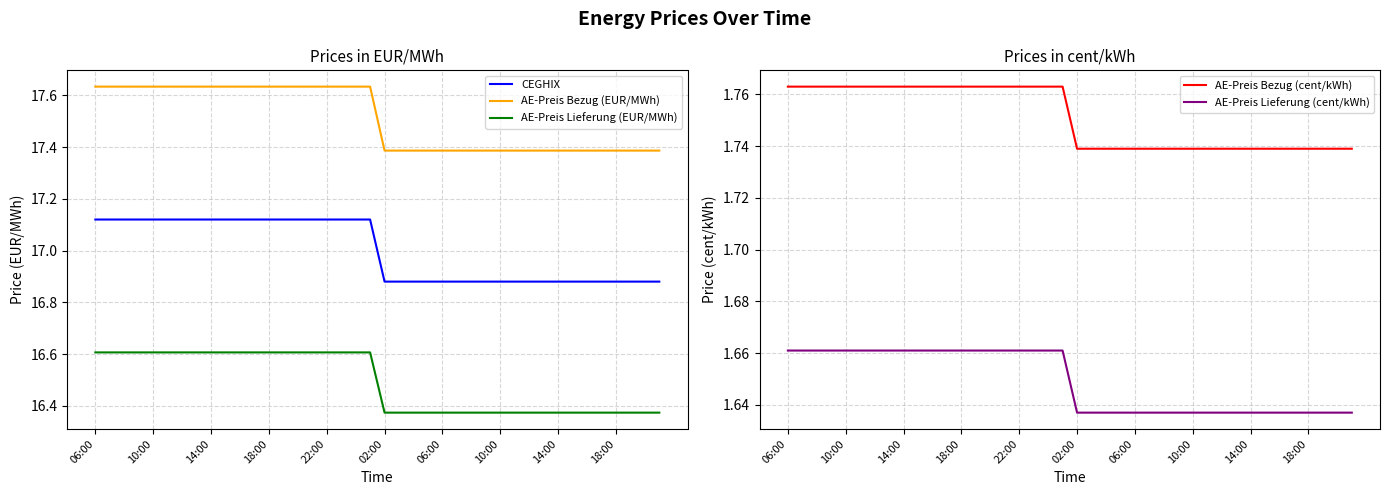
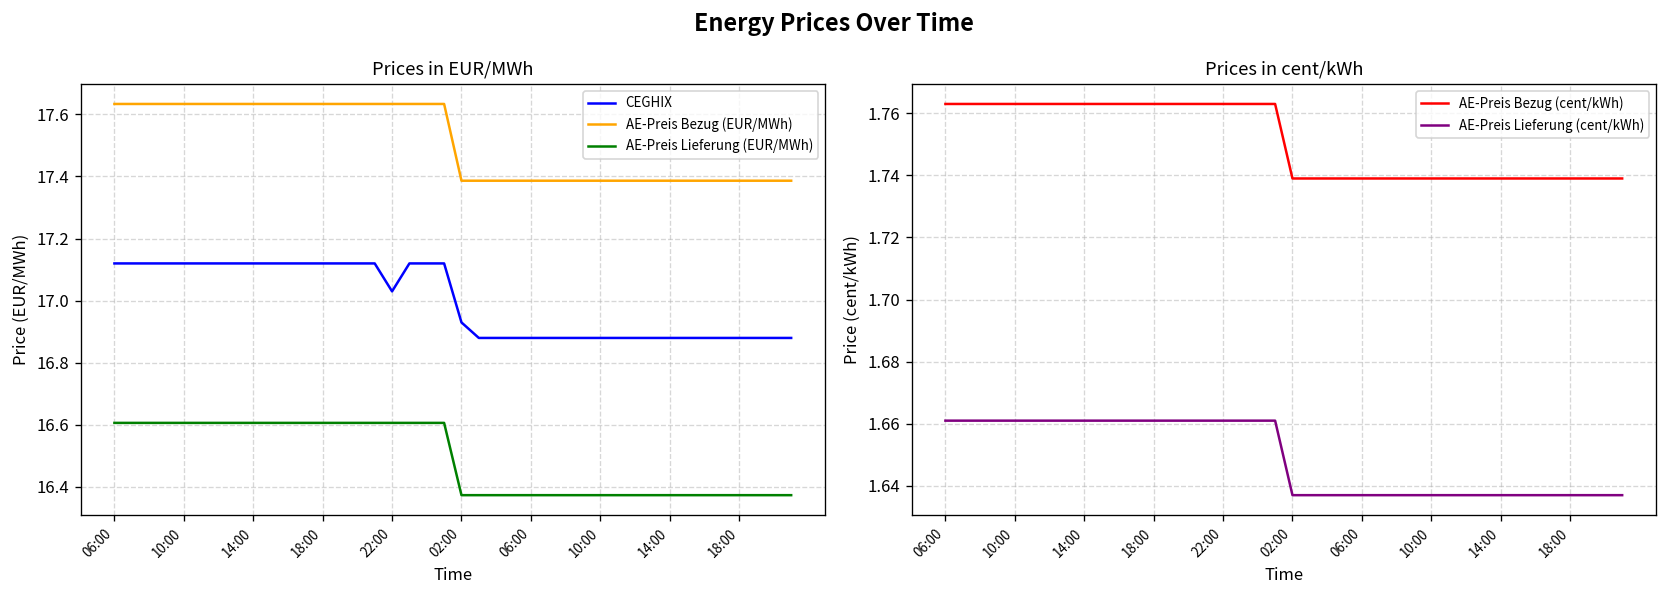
Prices in EUR/MWh, CEGHIX, 22:00: 17.12 -> 17.03
Prices in EUR/MWh, CEGHIX, 02:00: 16.88 -> 16.93
